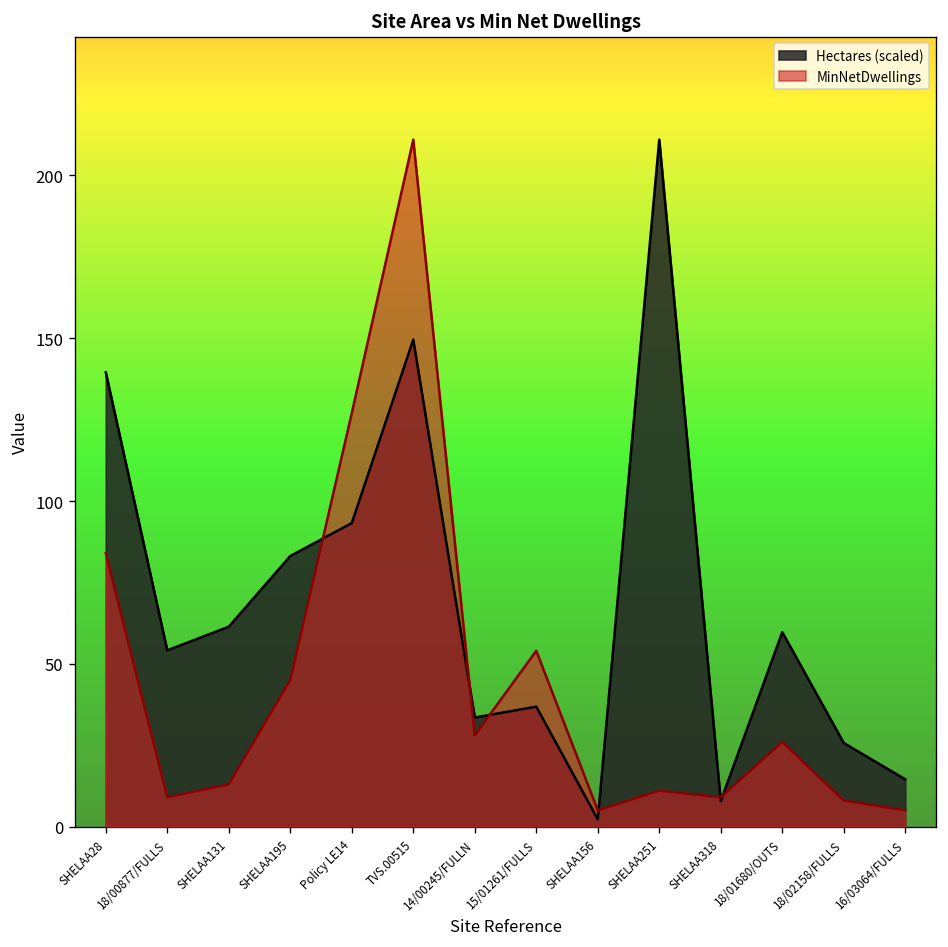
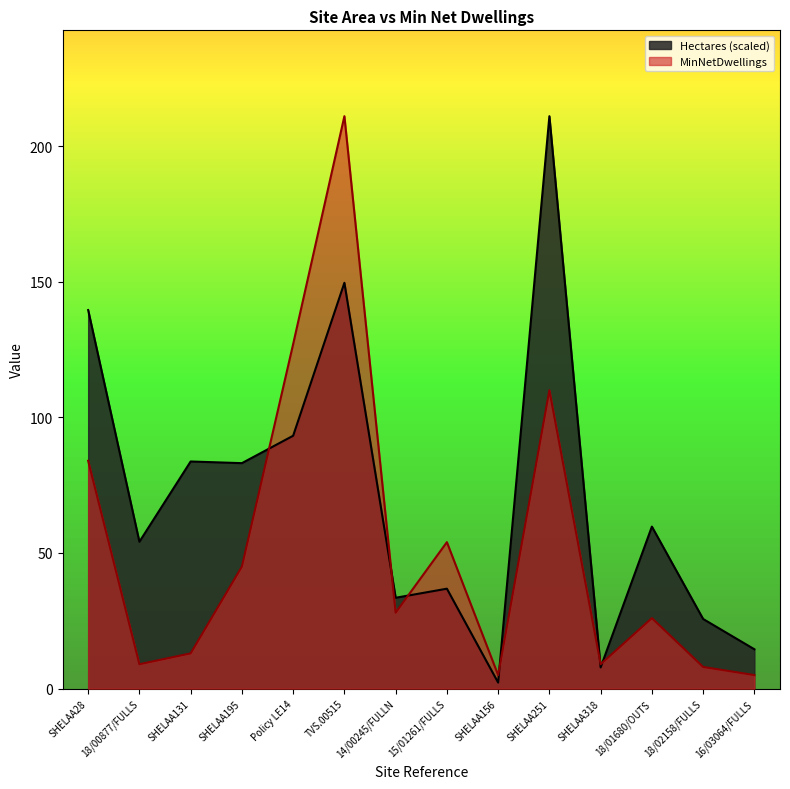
Hectares (scaled), SHELAA131: 61 -> 84
MinNetDwellings, SHELAA251: 11 -> 110
